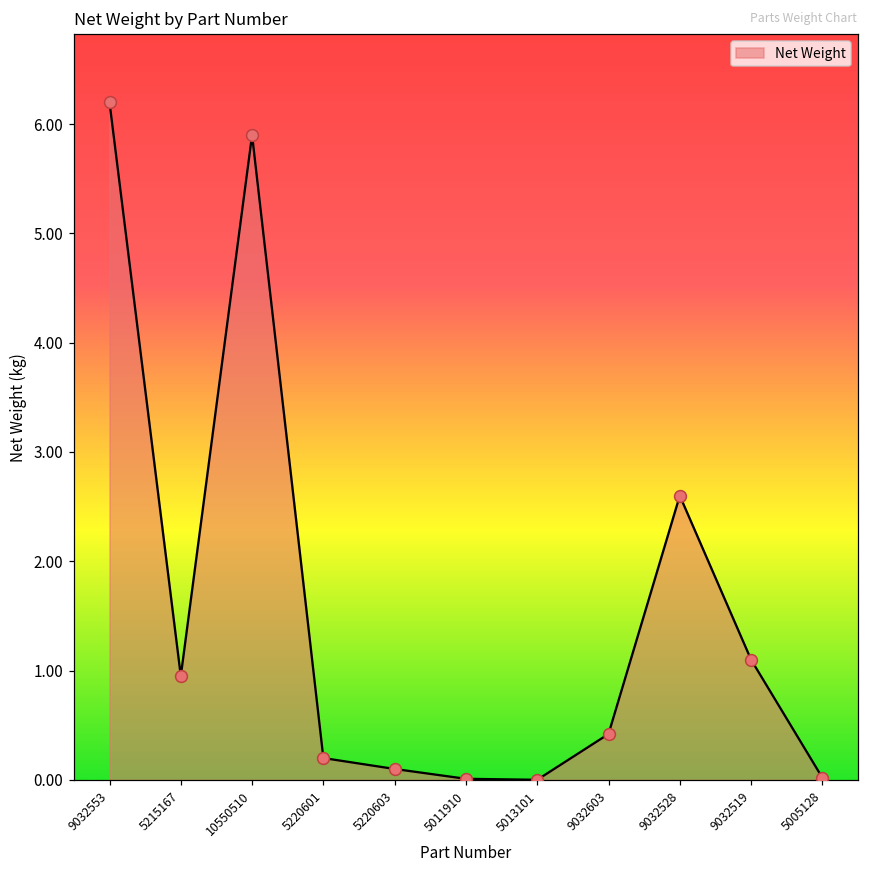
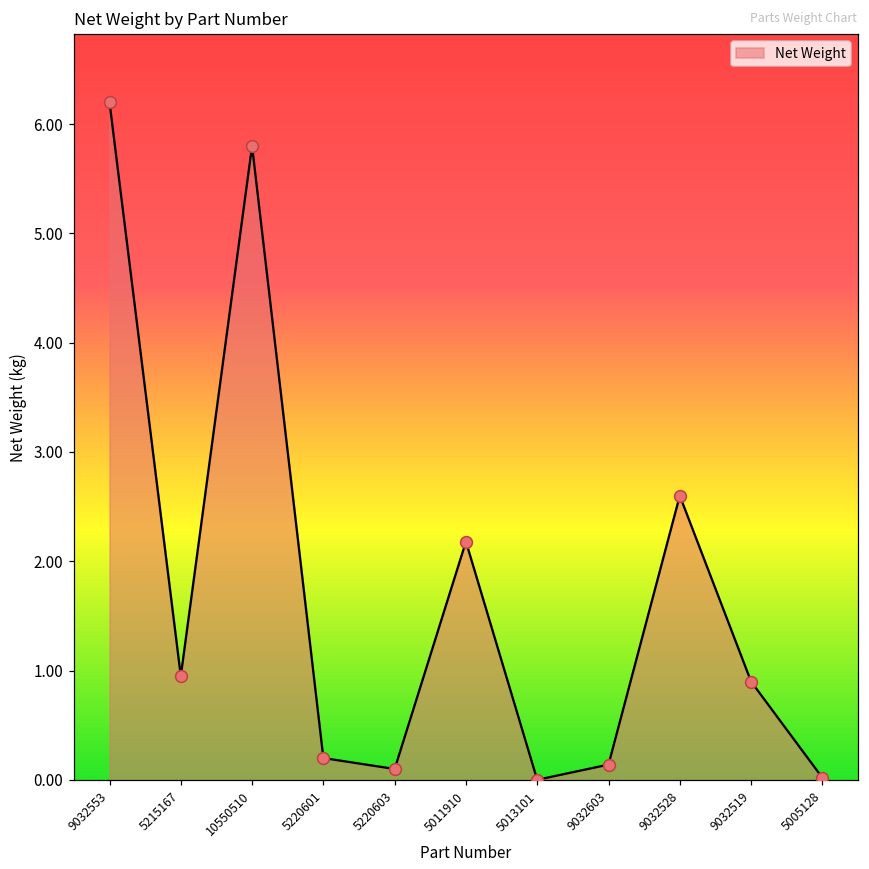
10550510: 5.9 -> 5.8
5011910: 0.0 -> 2.2
9032603: 0.4 -> 0.1
9032519: 1.1 -> 0.9
